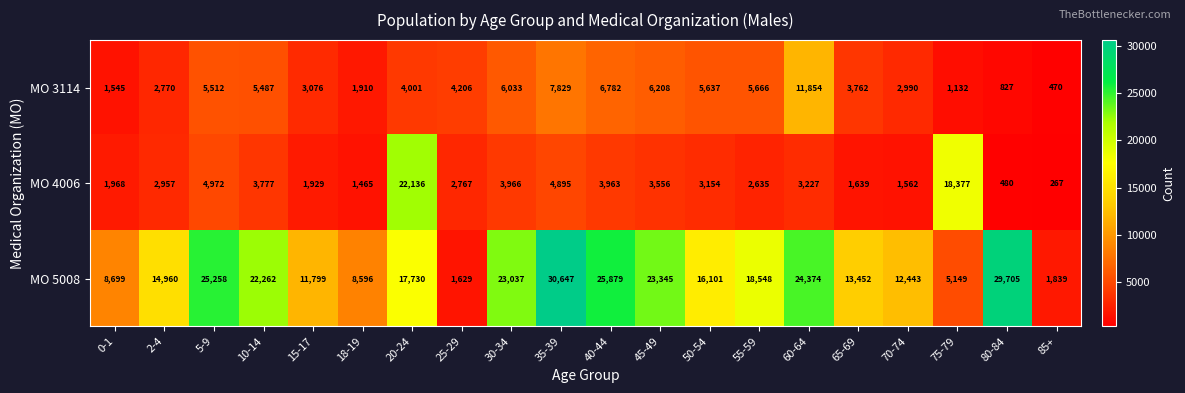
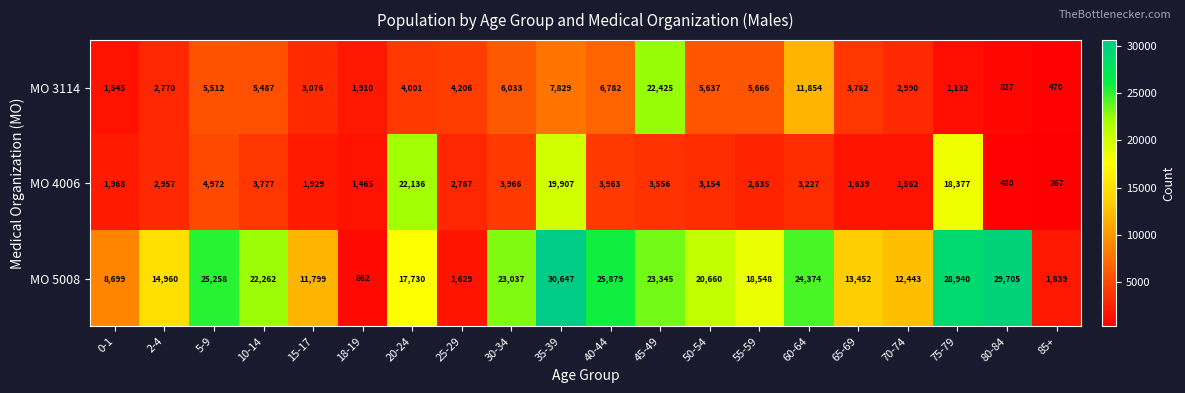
МО 3114, 45-49: 6,208 -> 22,425
МО 4006, 35-39: 4,895 -> 19,907
МО 5008, 18-19: 8,596 -> 862
МО 5008, 50-54: 16,101 -> 20,660
МО 5008, 75-79: 5,149 -> 28,940
